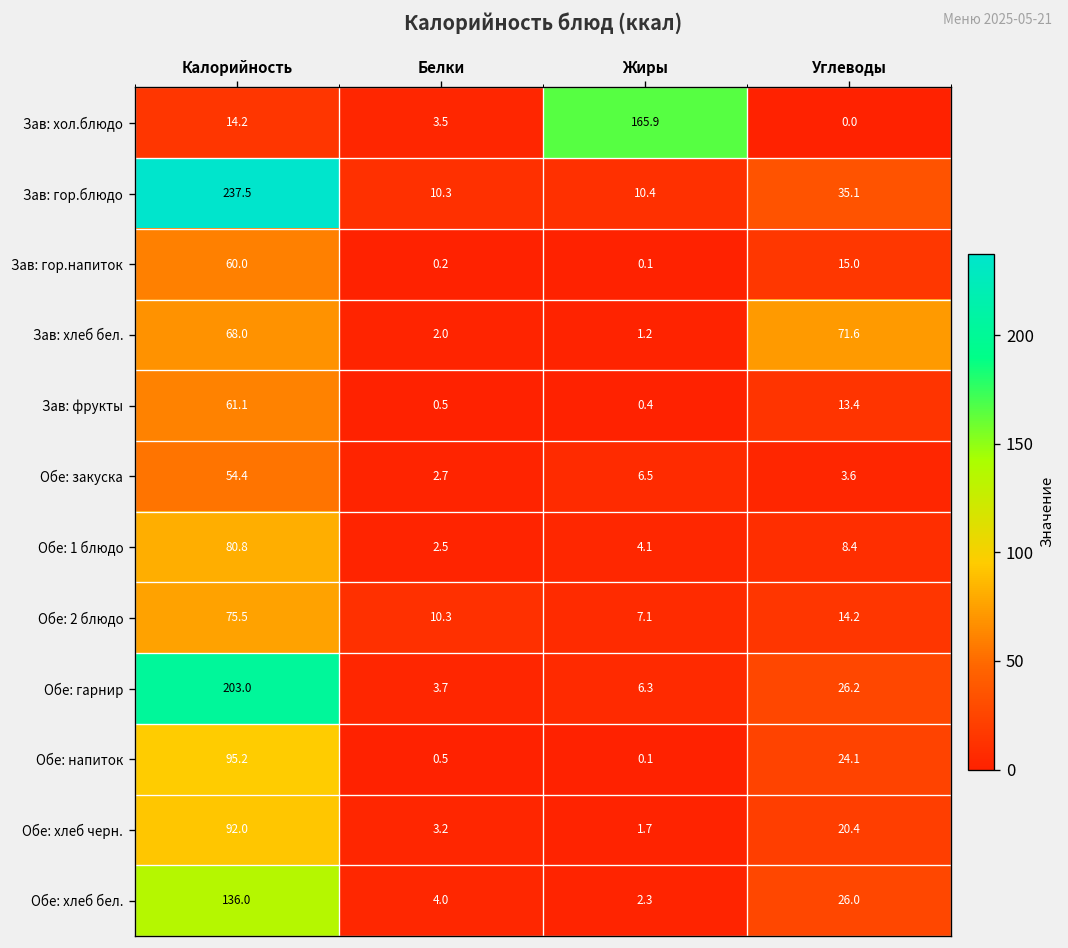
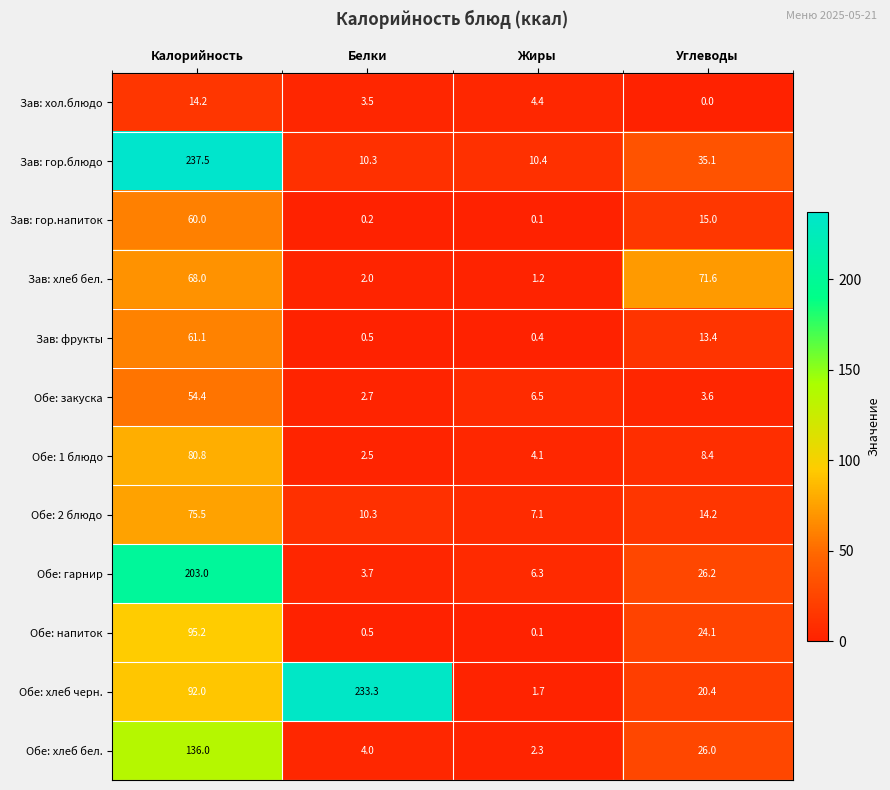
Зав: хол.блюдо, Жиры: 165.9 -> 4.4
Обе: хлеб черн., Белки: 3.2 -> 233.3
